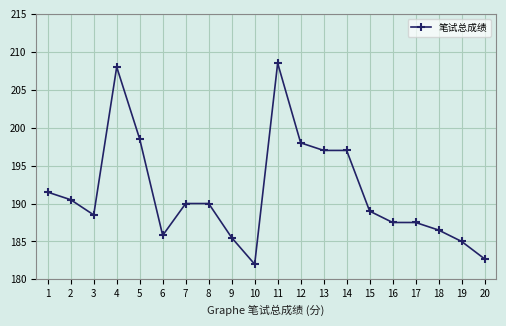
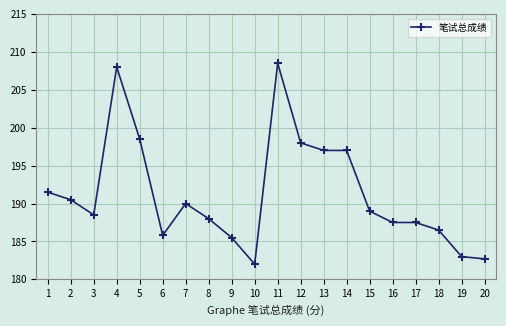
8: 190 -> 188
19: 185 -> 183
